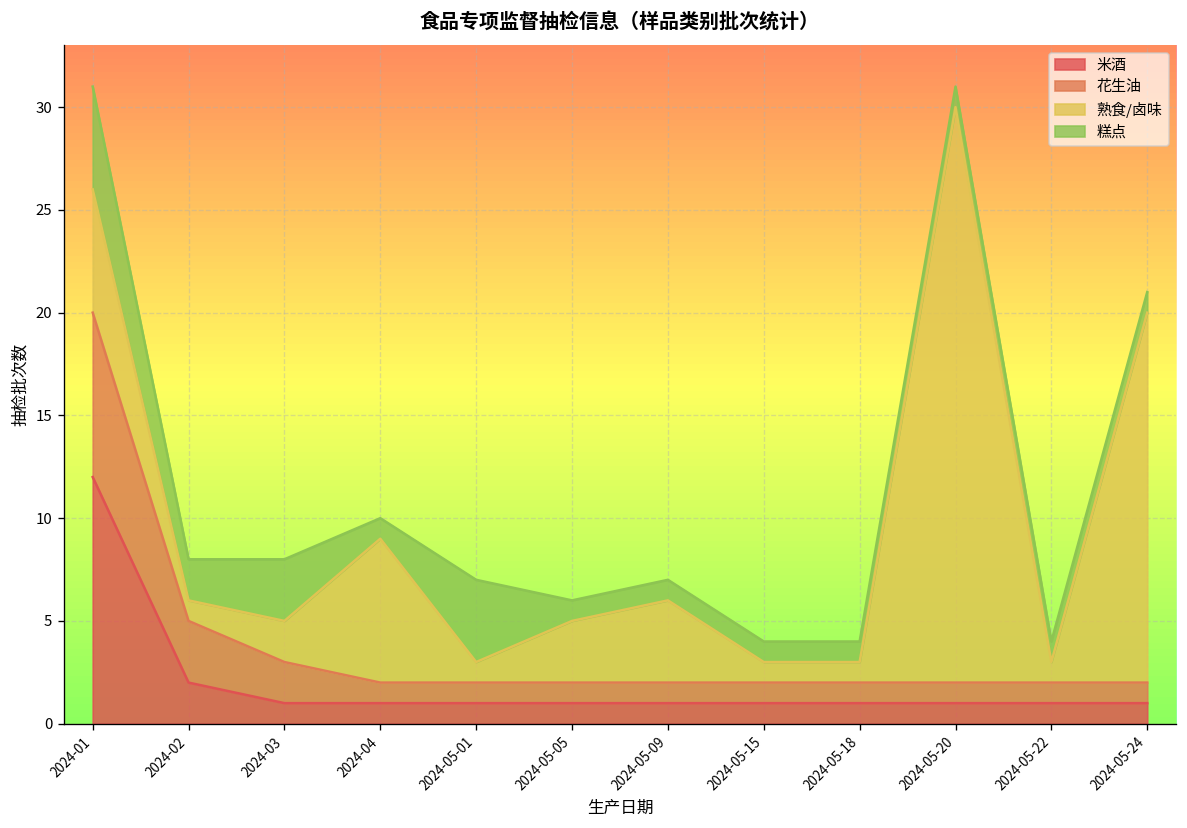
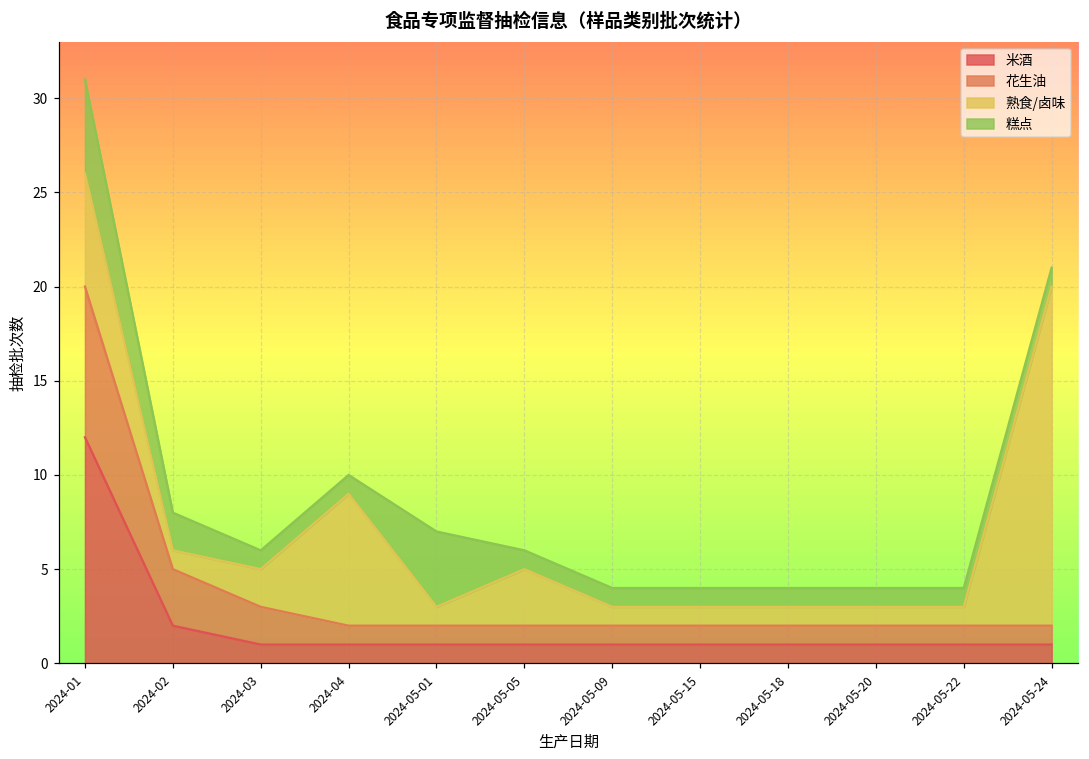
糕点, 2024-03: 3 -> 1
熟食/卤味, 2024-05-09: 4 -> 1
熟食/卤味, 2024-05-20: 28 -> 1
